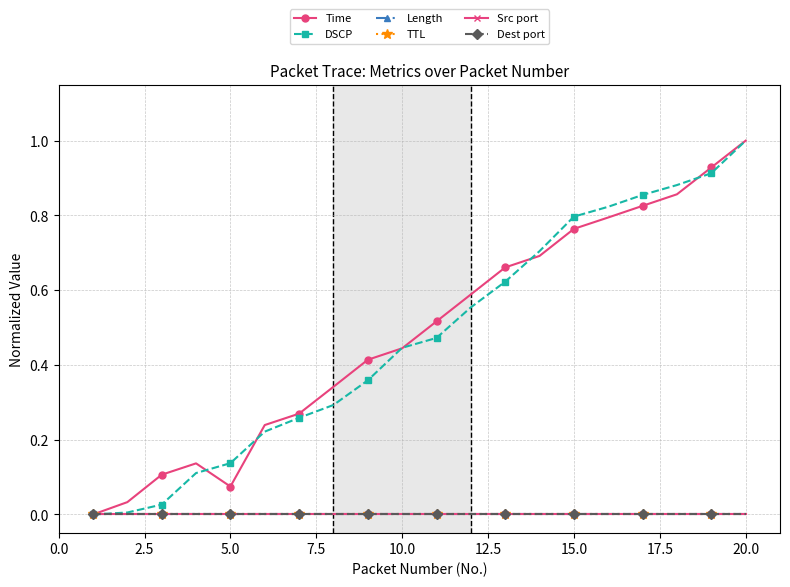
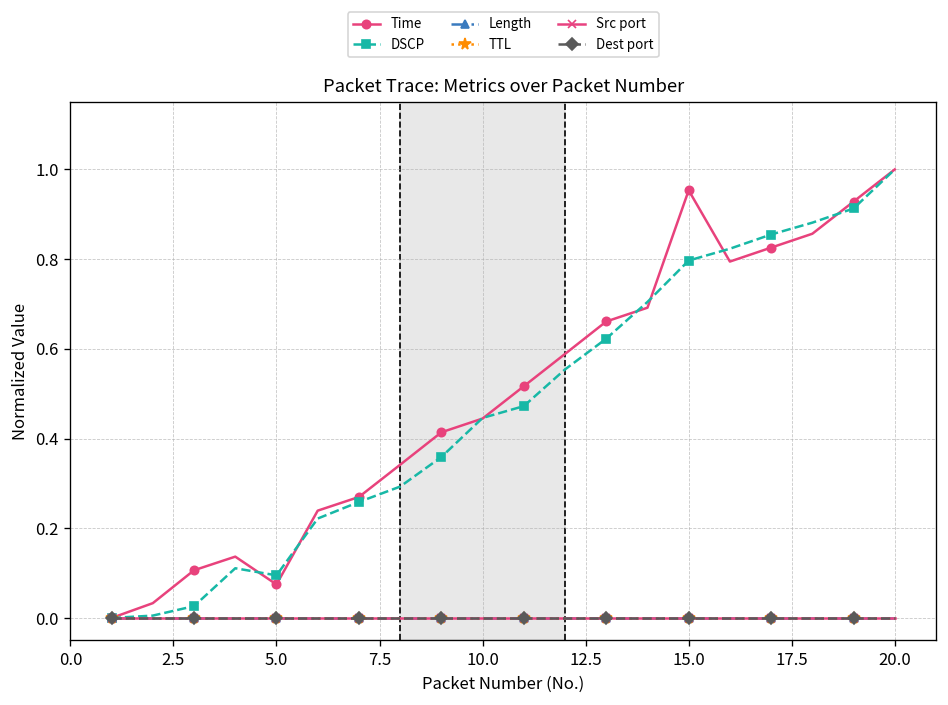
DSCP, 5.0: 0.14 -> 0.09
Time, 15.0: 0.76 -> 0.95
